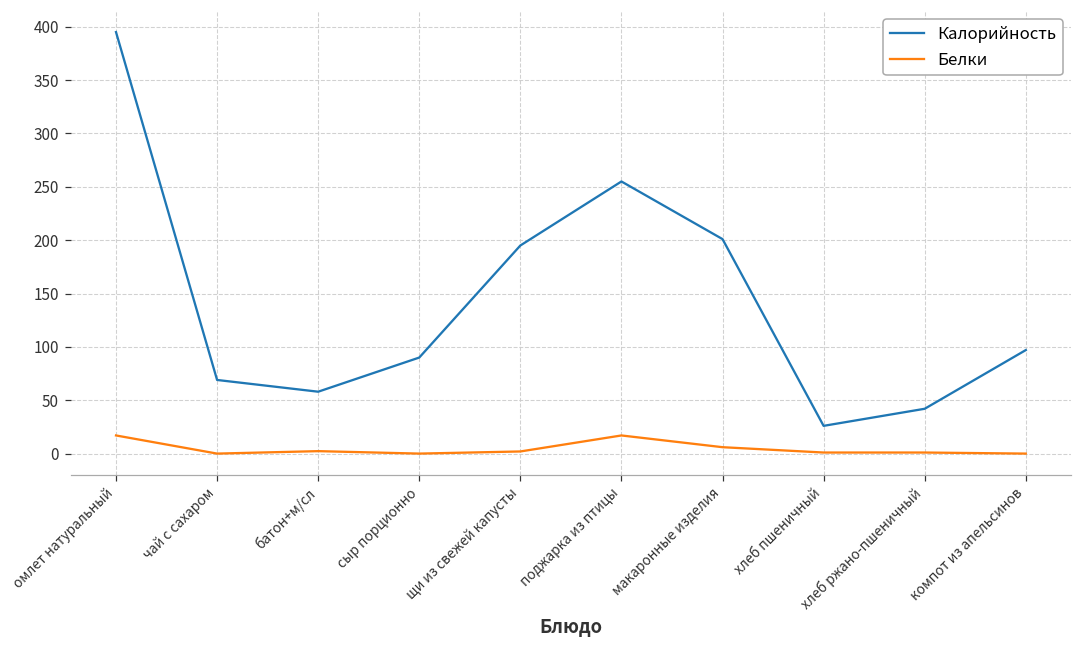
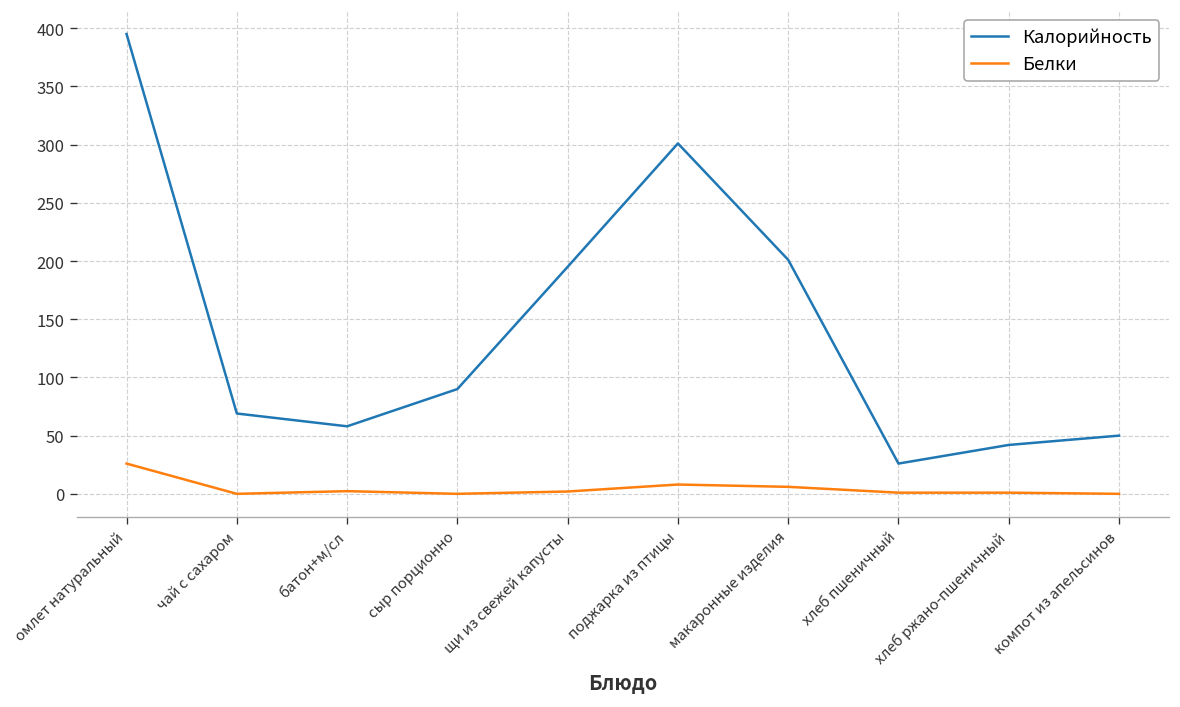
Белки, омлет натуральный: 20 -> 30
Калорийность, поджарка из птицы: 260 -> 300
Белки, поджарка из птицы: 20 -> 10
Калорийность, компот из апельсинов: 100 -> 50
